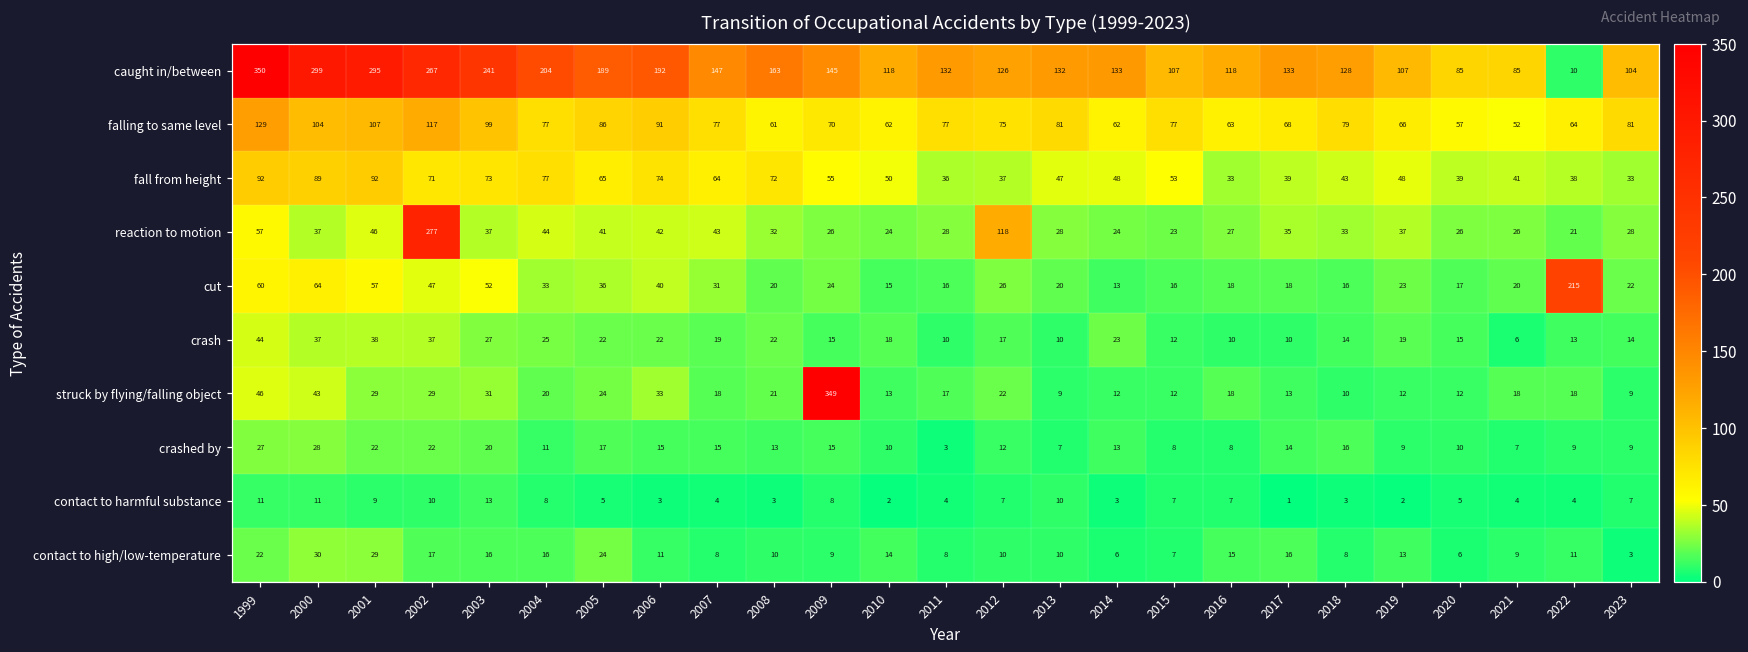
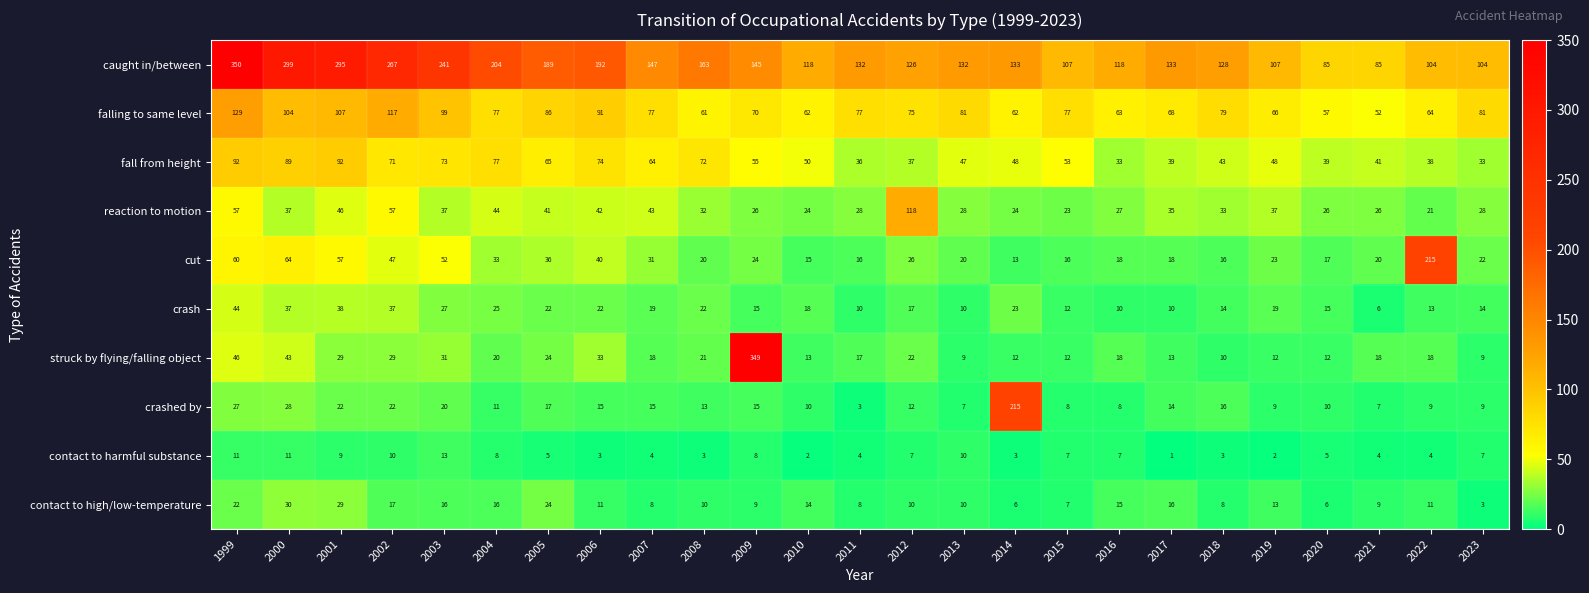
caught in/between, 2022: 10 -> 104
reaction to motion, 2002: 277 -> 57
crashed by, 2014: 13 -> 215
